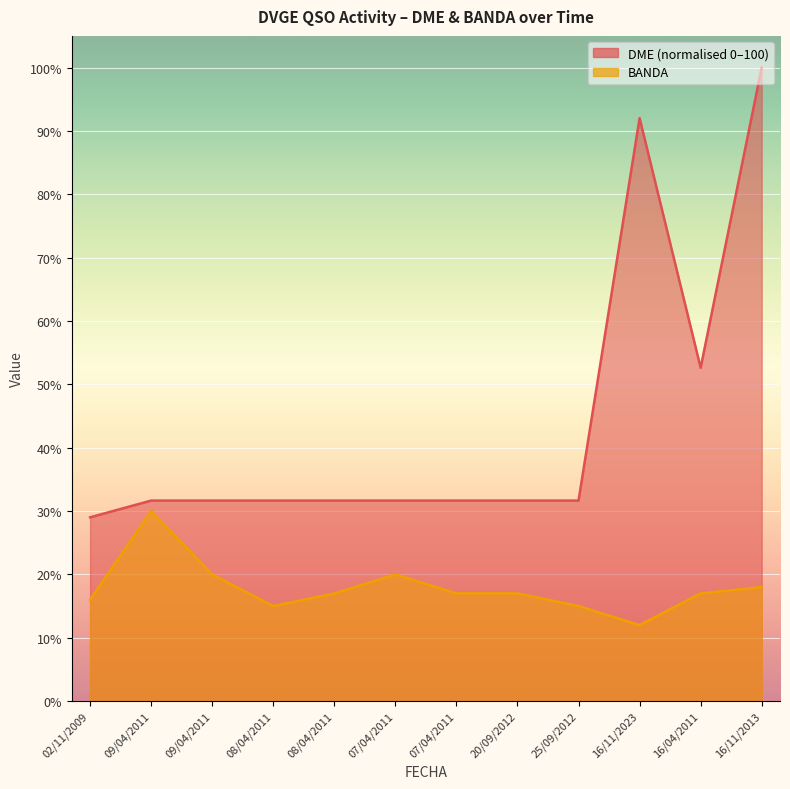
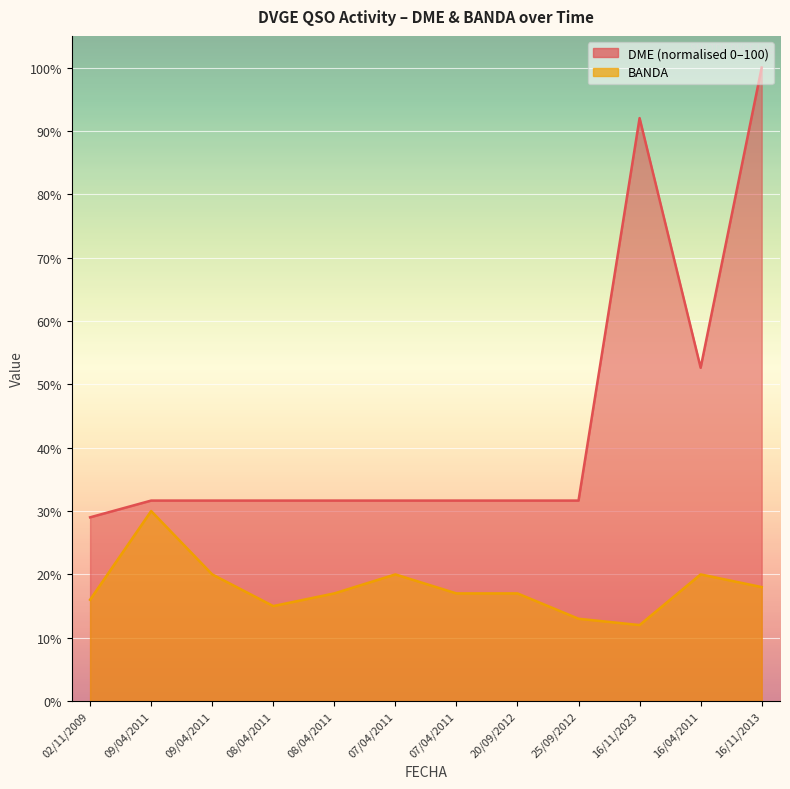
BANDA, 25/09/2012: 15% -> 13%
BANDA, 16/04/2011: 17% -> 20%
